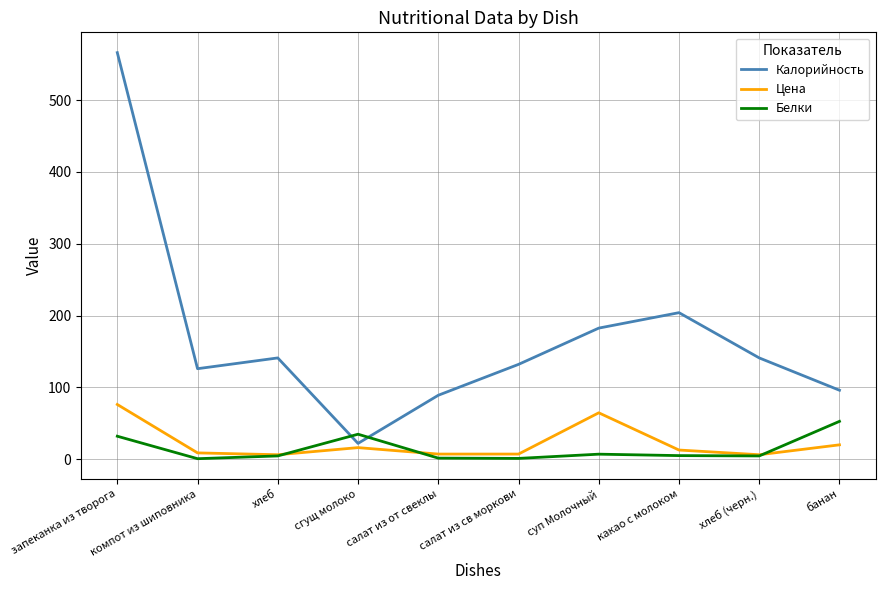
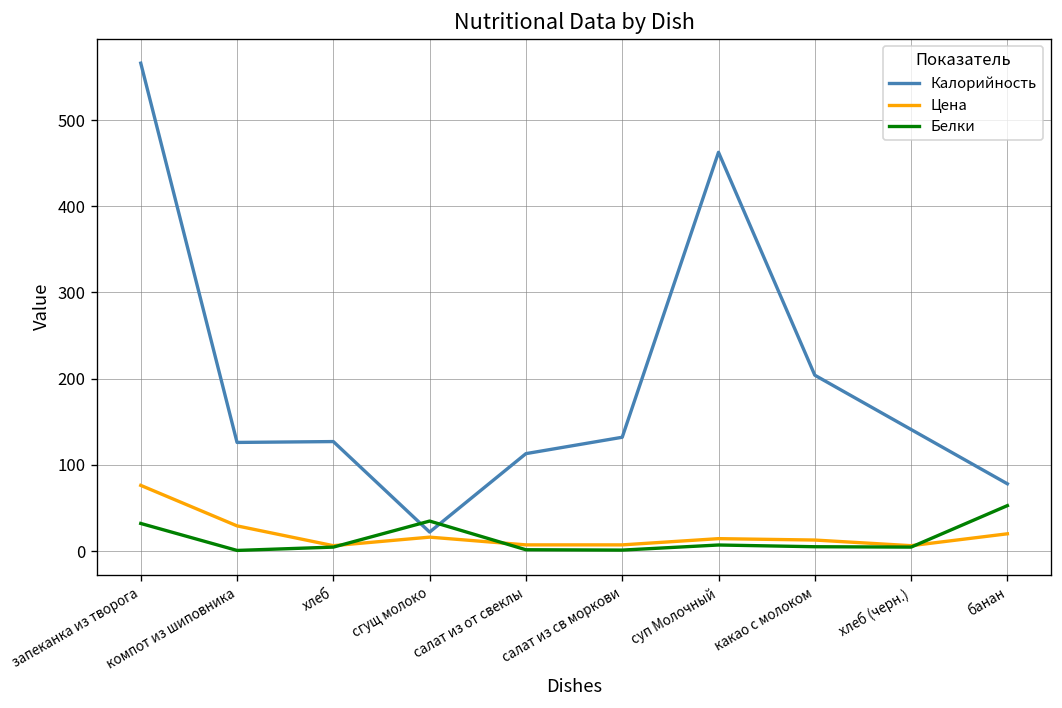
Цена, компот из шиповника: 10 -> 30
Калорийность, хлеб: 140 -> 130
Калорийность, салат из от свеклы: 90 -> 110
Калорийность, суп Молочный: 180 -> 460
Цена, суп Молочный: 60 -> 10
Калорийность, банан: 100 -> 80
